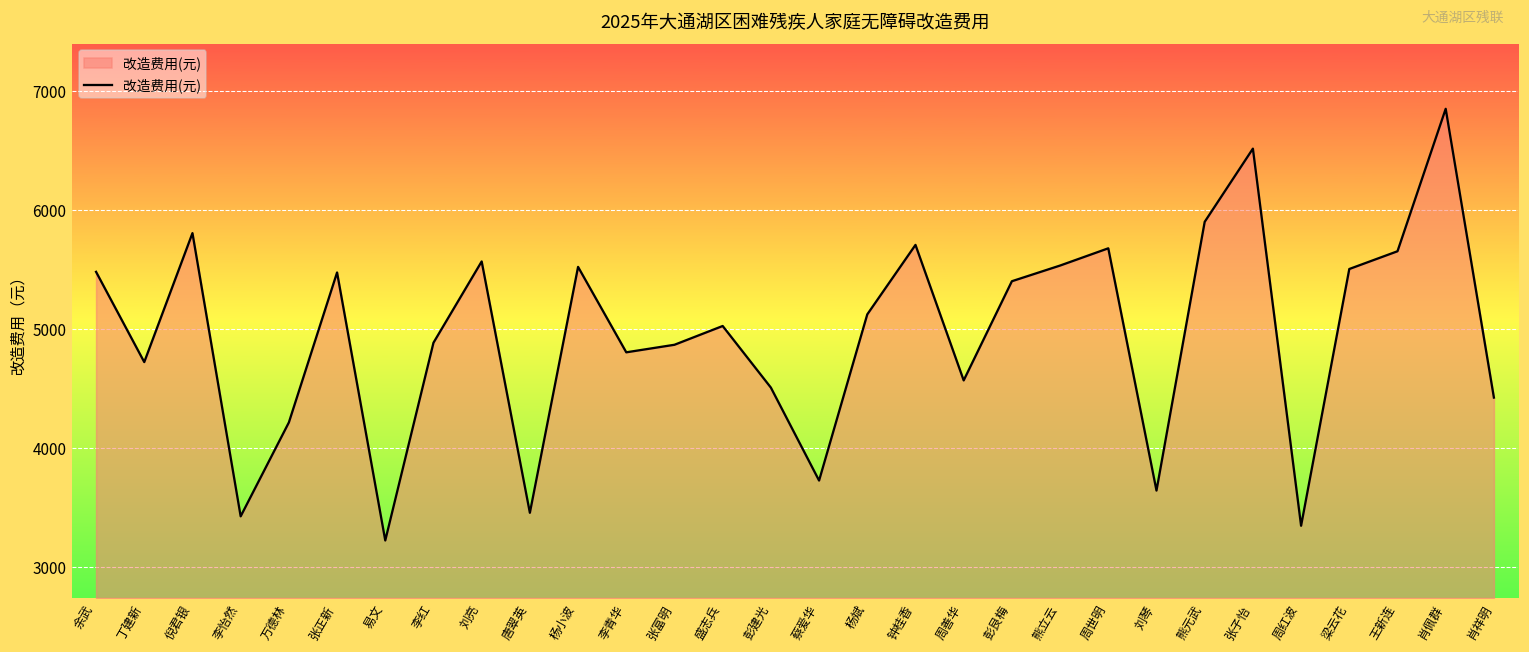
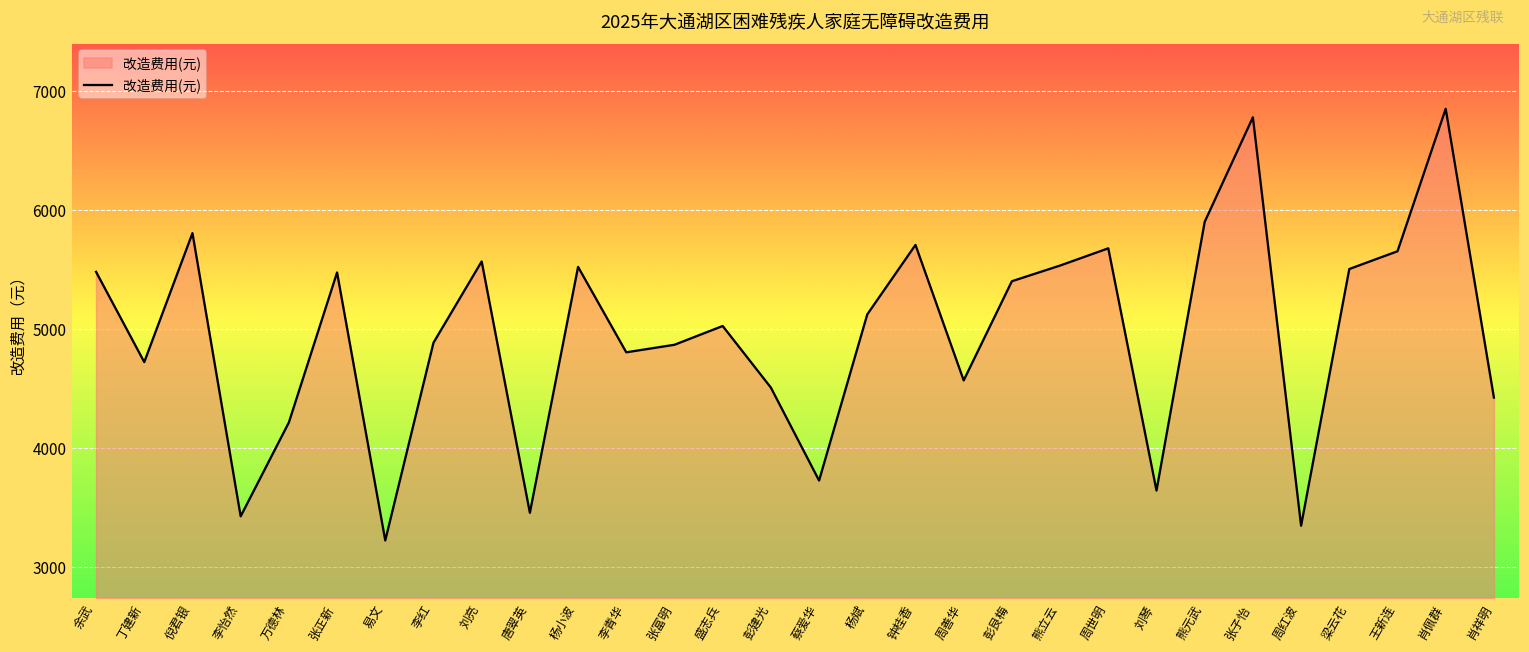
张子怡: 6520 -> 6780
